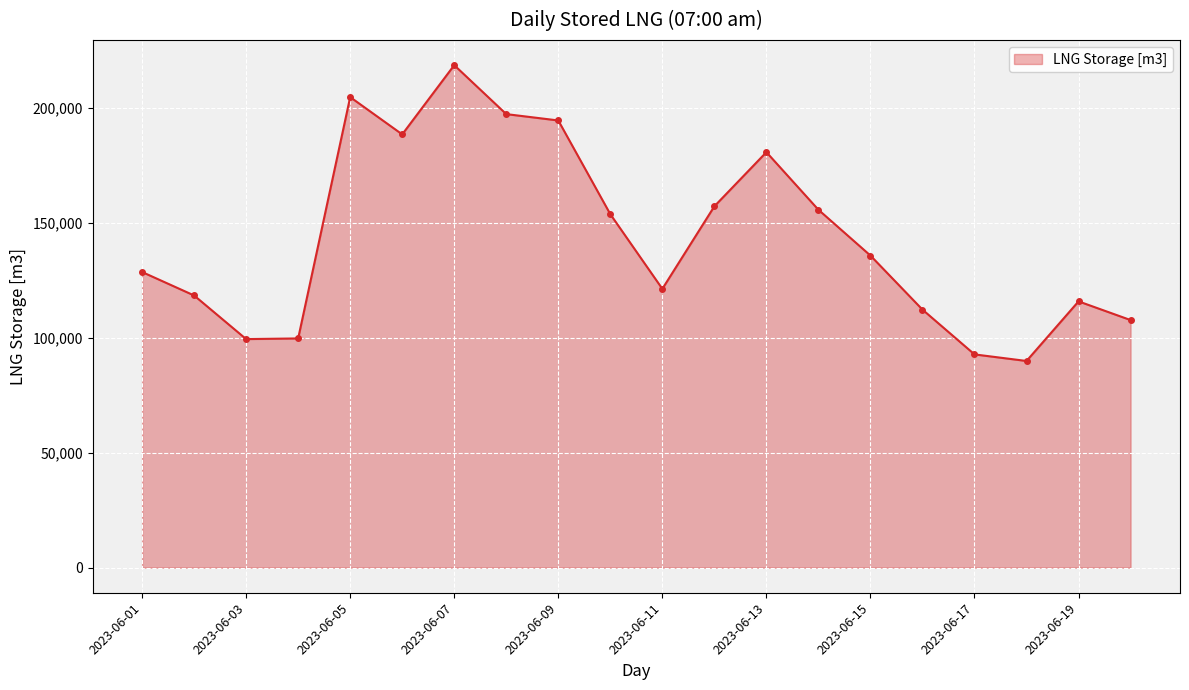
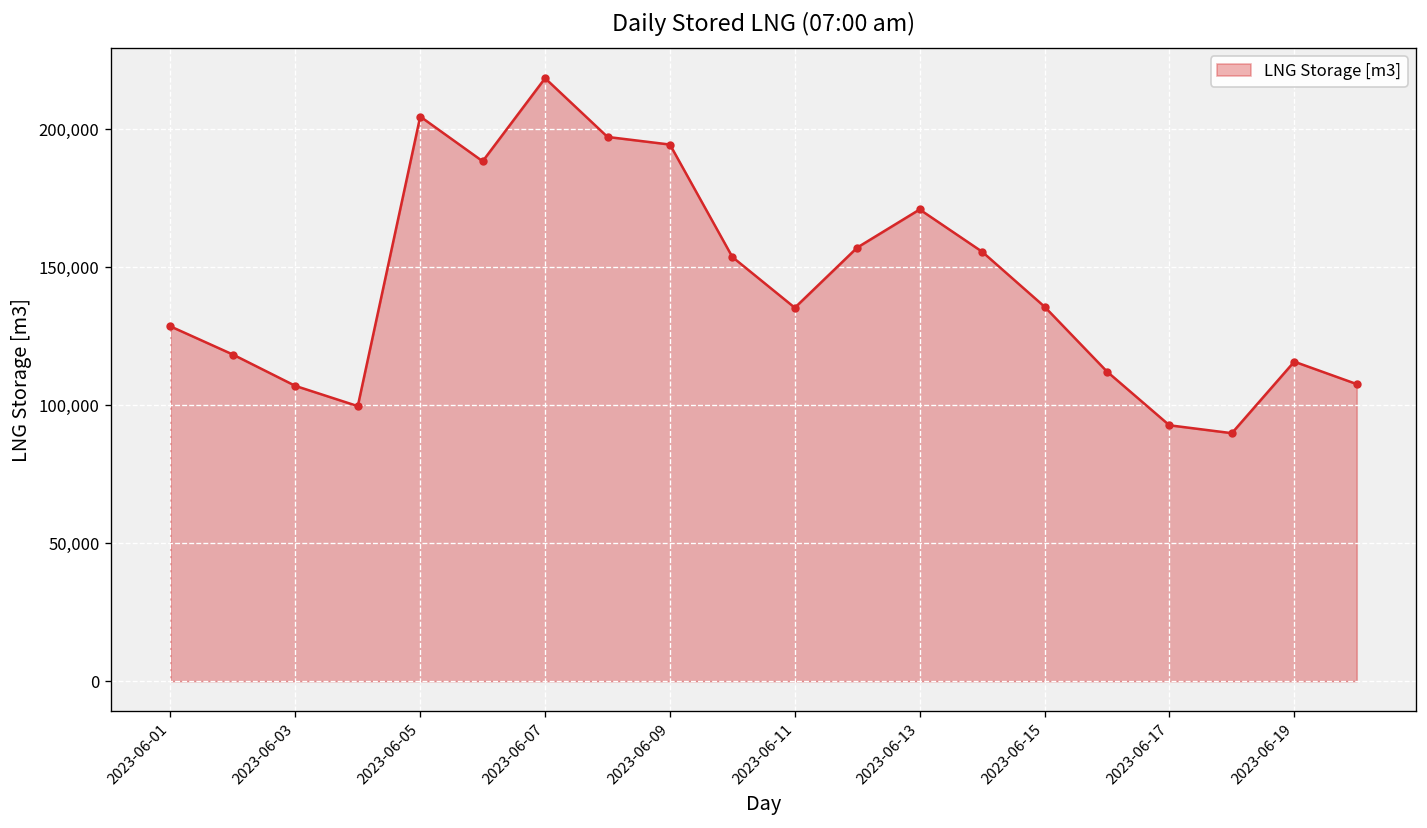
2023-06-03: 99,000 -> 107,000
2023-06-11: 121,000 -> 135,000
2023-06-13: 181,000 -> 171,000
